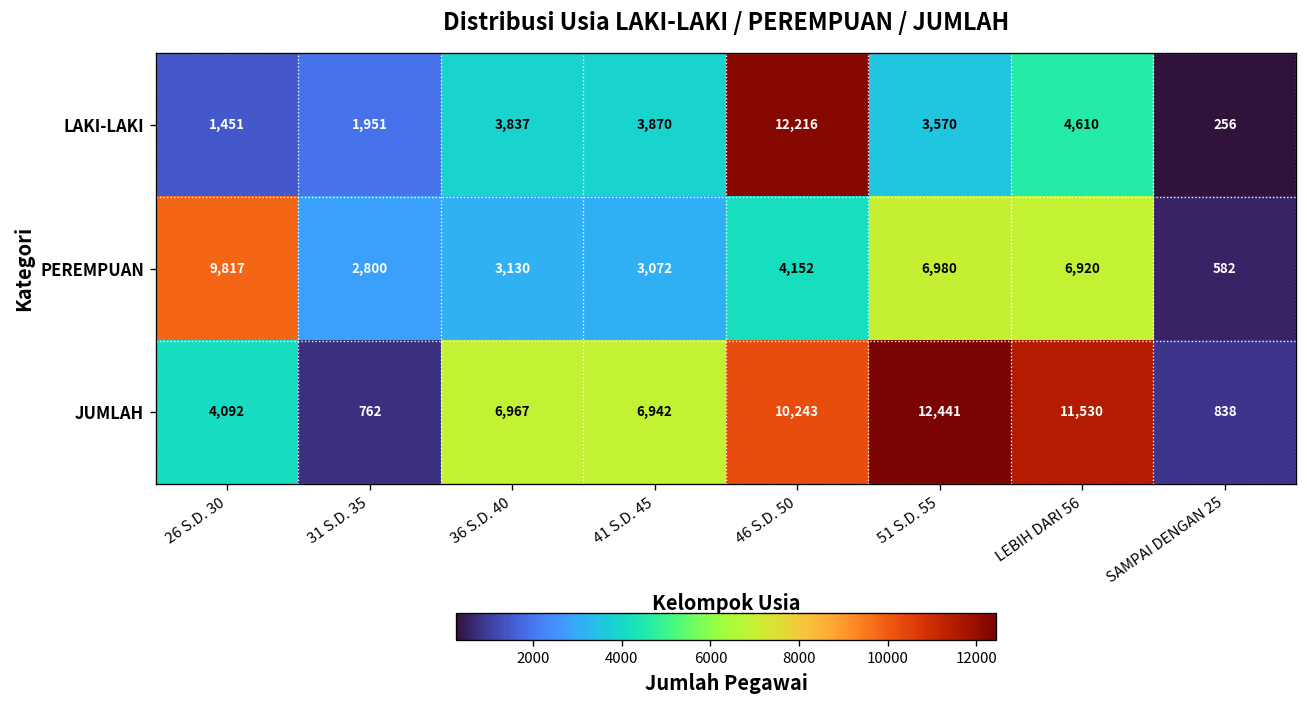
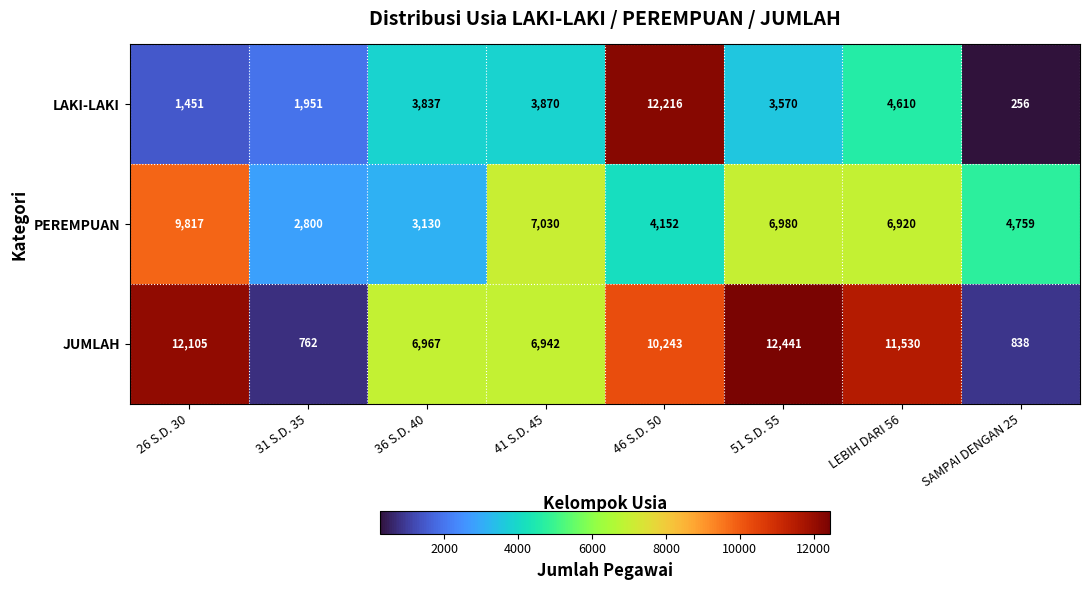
PEREMPUAN, 41 S.D. 45: 3,072 -> 7,030
PEREMPUAN, SAMPAI DENGAN 25: 582 -> 4,759
JUMLAH, 26 S.D. 30: 4,092 -> 12,105
